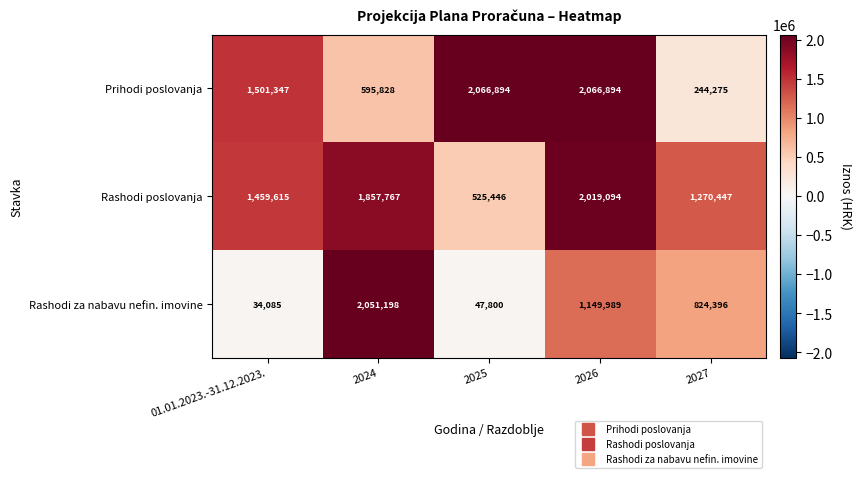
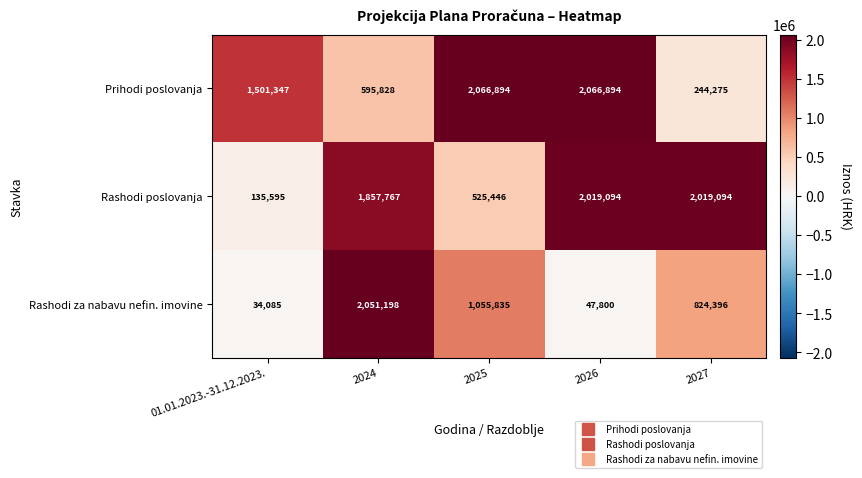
Rashodi poslovanja, 01.01.2023.-31.12.2023.: 1,459,615 -> 135,595
Rashodi poslovanja, 2027: 1,270,447 -> 2,019,094
Rashodi za nabavu nefin. imovine, 2025: 47,800 -> 1,055,835
Rashodi za nabavu nefin. imovine, 2026: 1,149,989 -> 47,800
